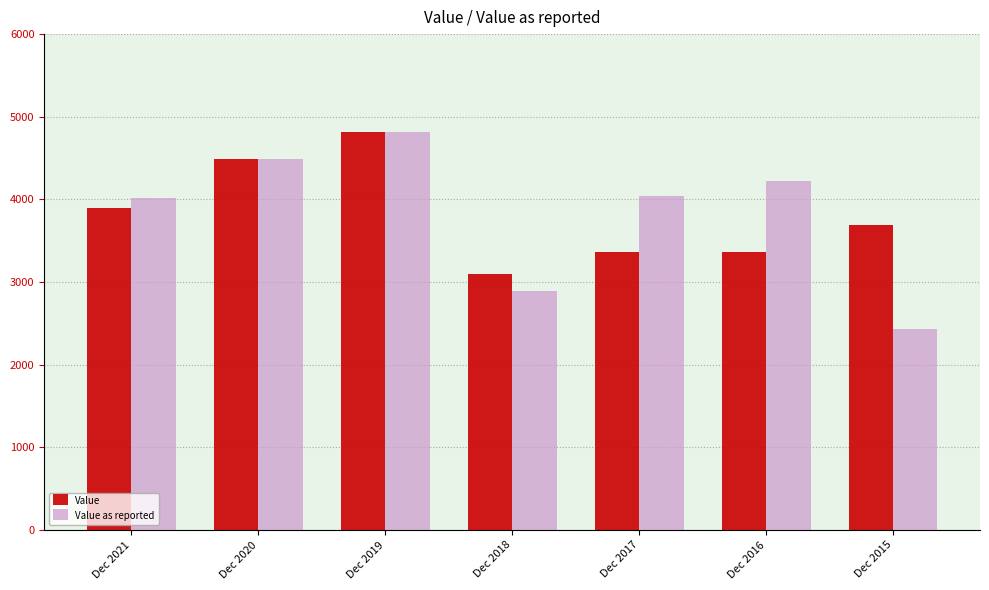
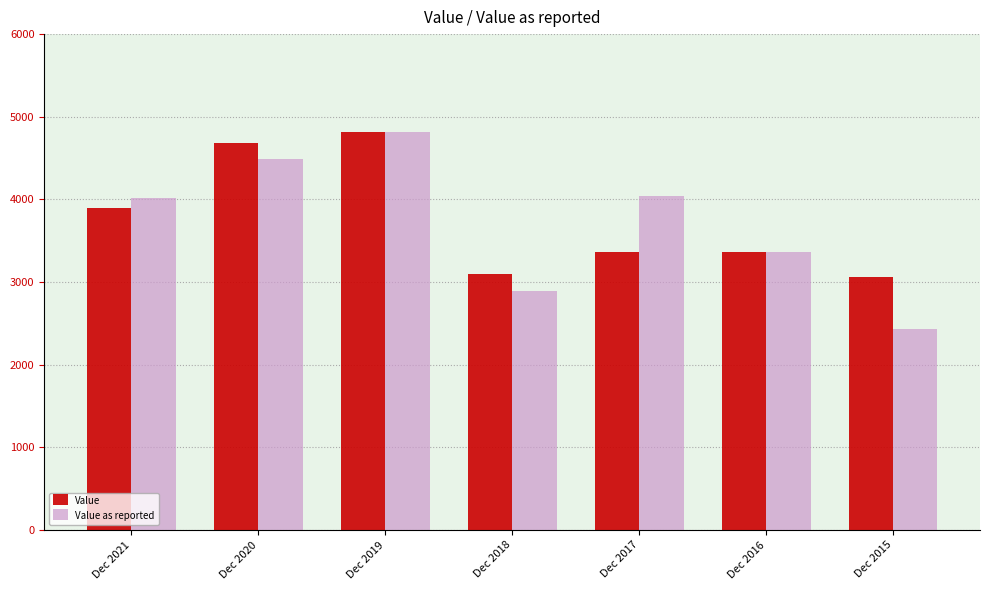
Value, Dec 2020: 4500 -> 4700
Value as reported, Dec 2016: 4200 -> 3400
Value, Dec 2015: 3700 -> 3100
